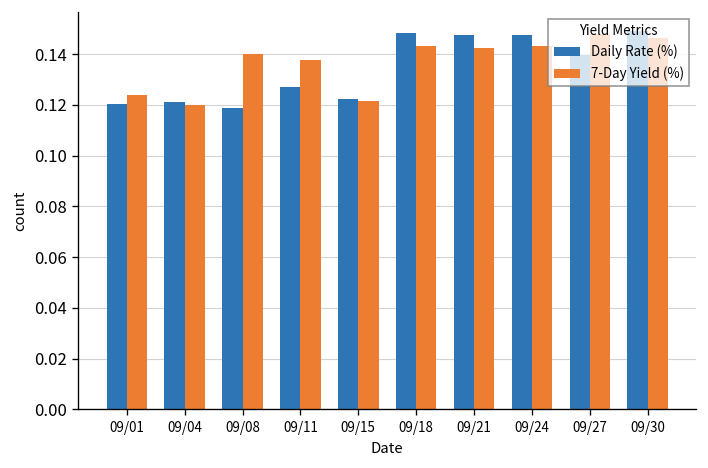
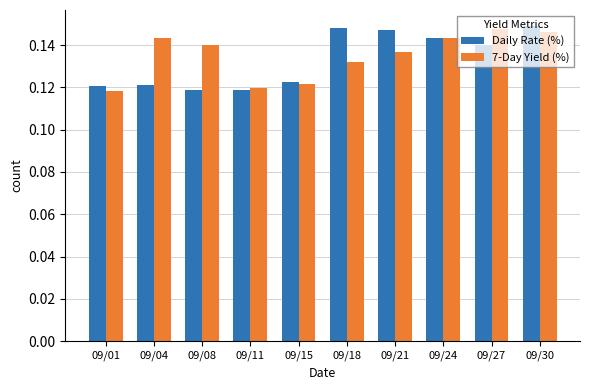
7-Day Yield (%), 09/01: 0.124 -> 0.118
7-Day Yield (%), 09/04: 0.120 -> 0.143
Daily Rate (%), 09/11: 0.127 -> 0.119
7-Day Yield (%), 09/11: 0.138 -> 0.120
7-Day Yield (%), 09/18: 0.143 -> 0.132
7-Day Yield (%), 09/21: 0.142 -> 0.137
Daily Rate (%), 09/24: 0.147 -> 0.143
